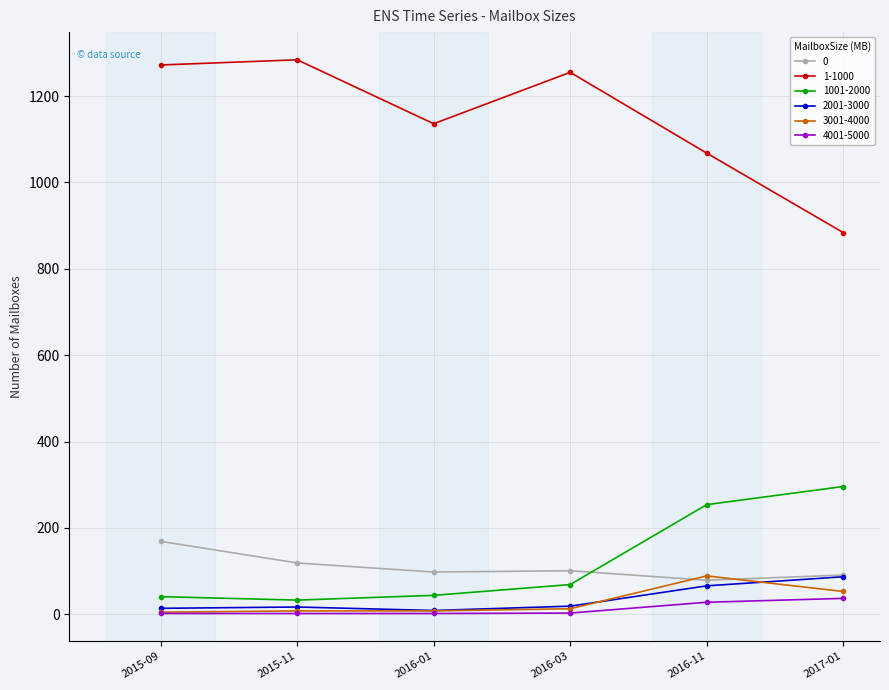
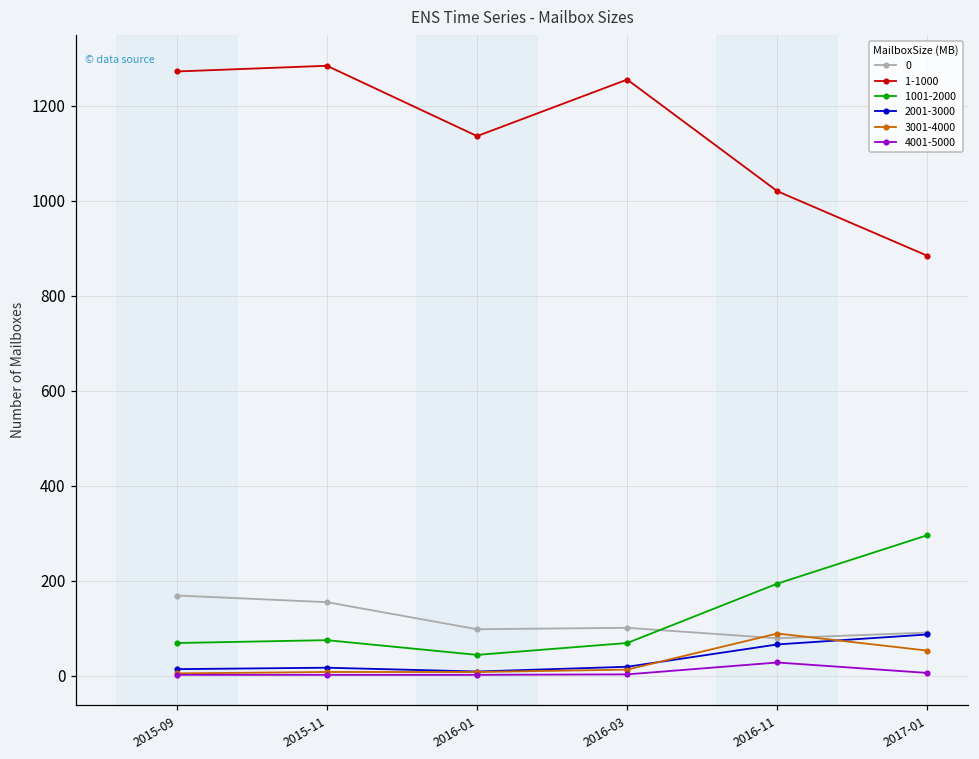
1001-2000, 2015-09: 40 -> 70
0, 2015-11: 120 -> 160
1001-2000, 2015-11: 30 -> 80
1-1000, 2016-11: 1070 -> 1020
1001-2000, 2016-11: 250 -> 190
4001-5000, 2017-01: 40 -> 10
